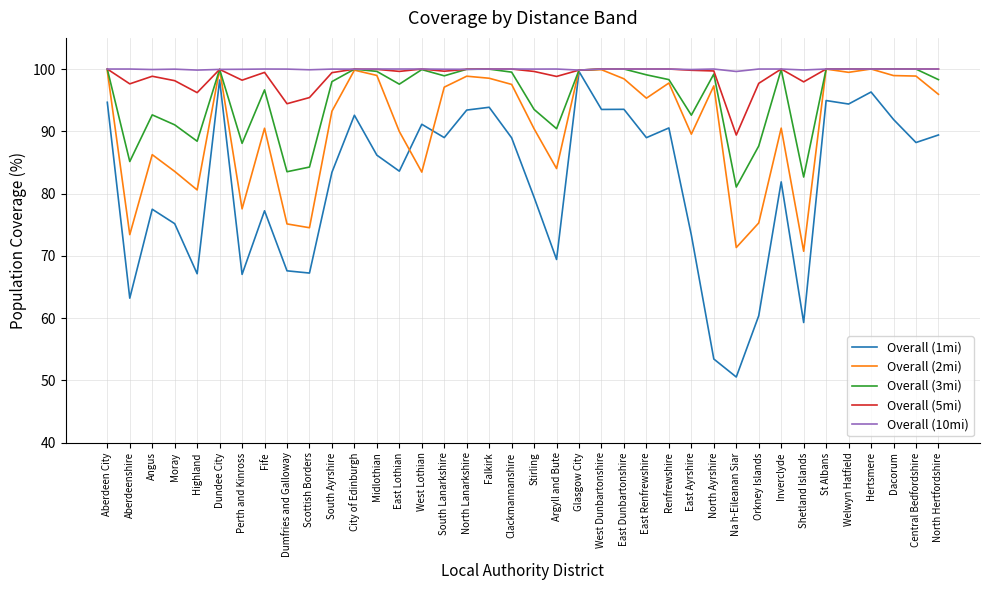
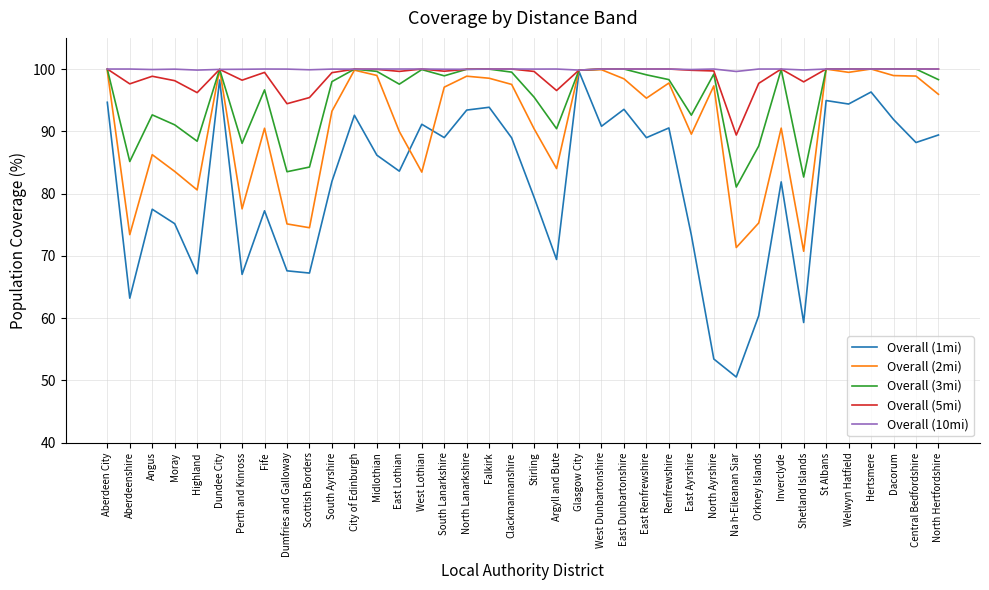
Overall (1mi), South Ayrshire: 83 -> 82
Overall (3mi), Stirling: 94 -> 95
Overall (5mi), Argyll and Bute: 99 -> 97
Overall (1mi), West Dunbartonshire: 94 -> 91
